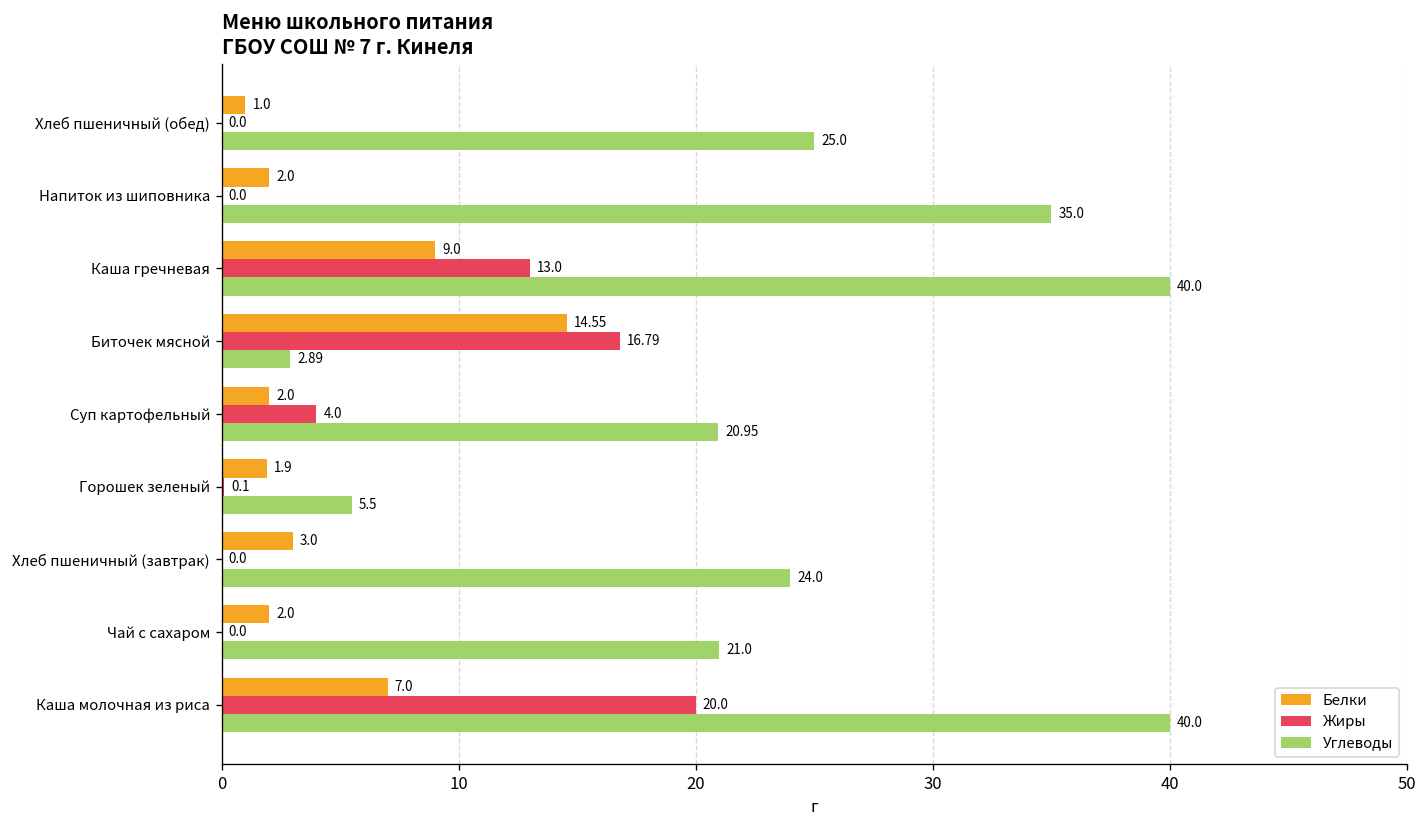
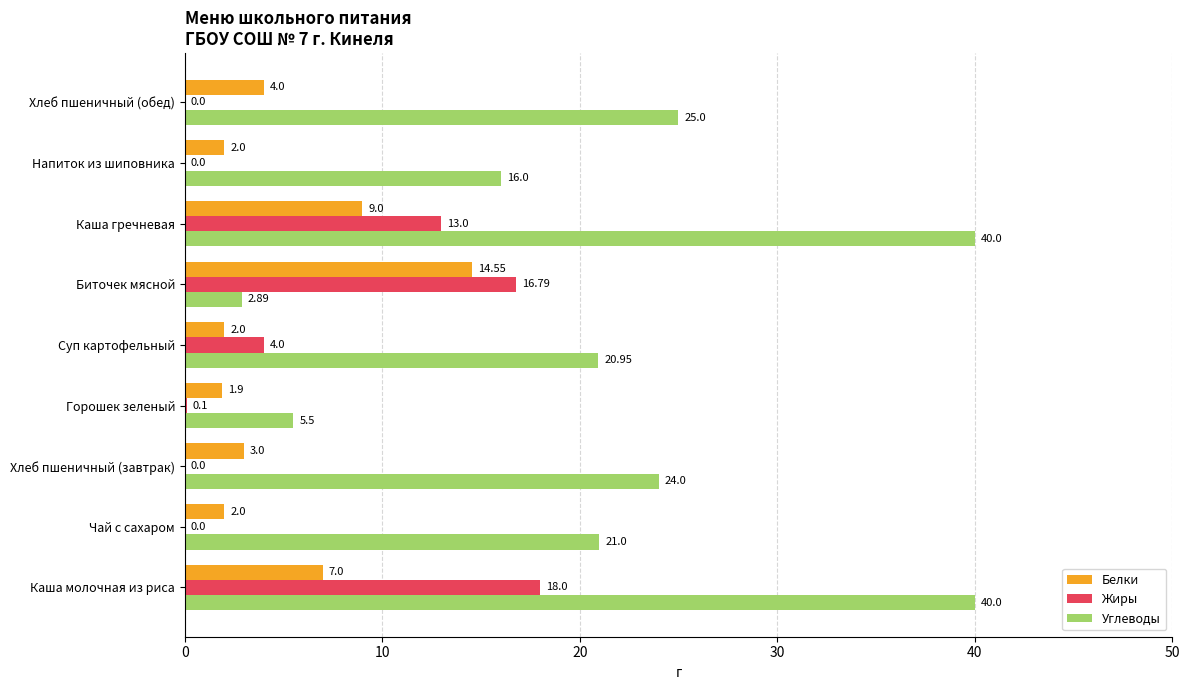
Белки, Хлеб пшеничный (обед): 1.0 -> 4.0
Углеводы, Напиток из шиповника: 35.0 -> 16.0
Жиры, Каша молочная из риса: 20.0 -> 18.0
